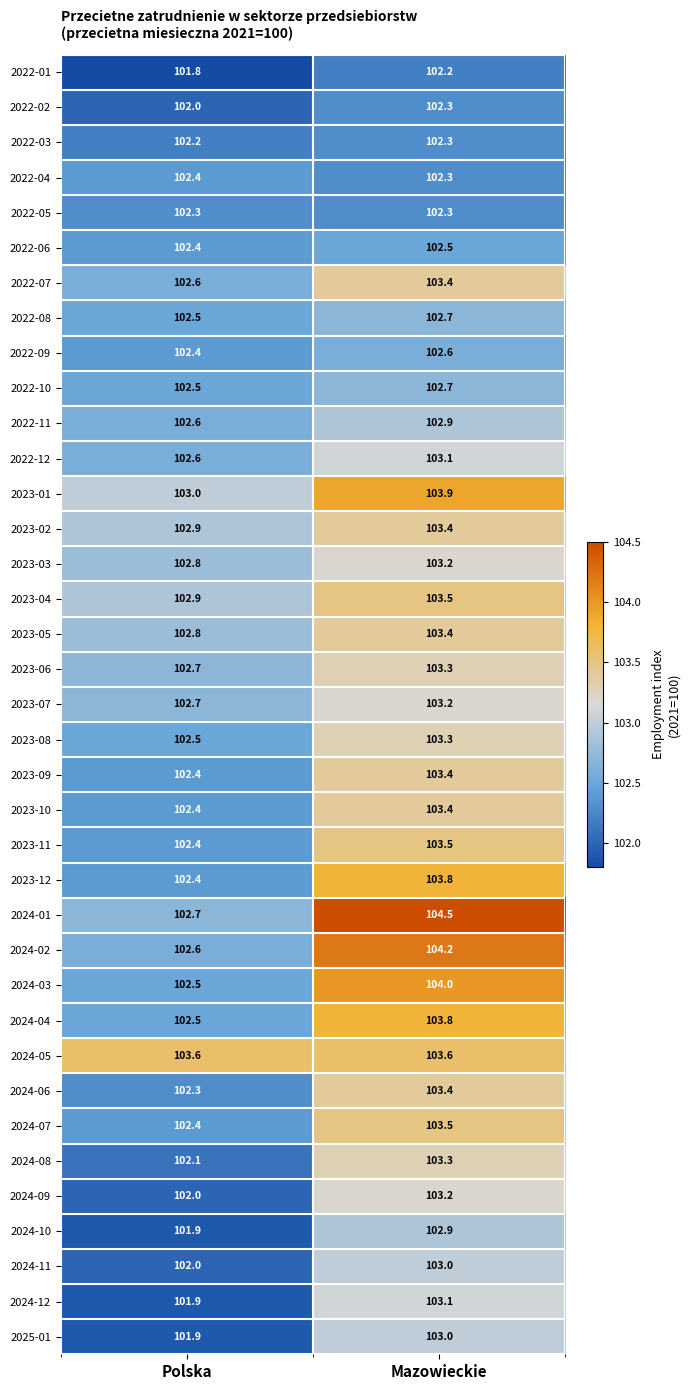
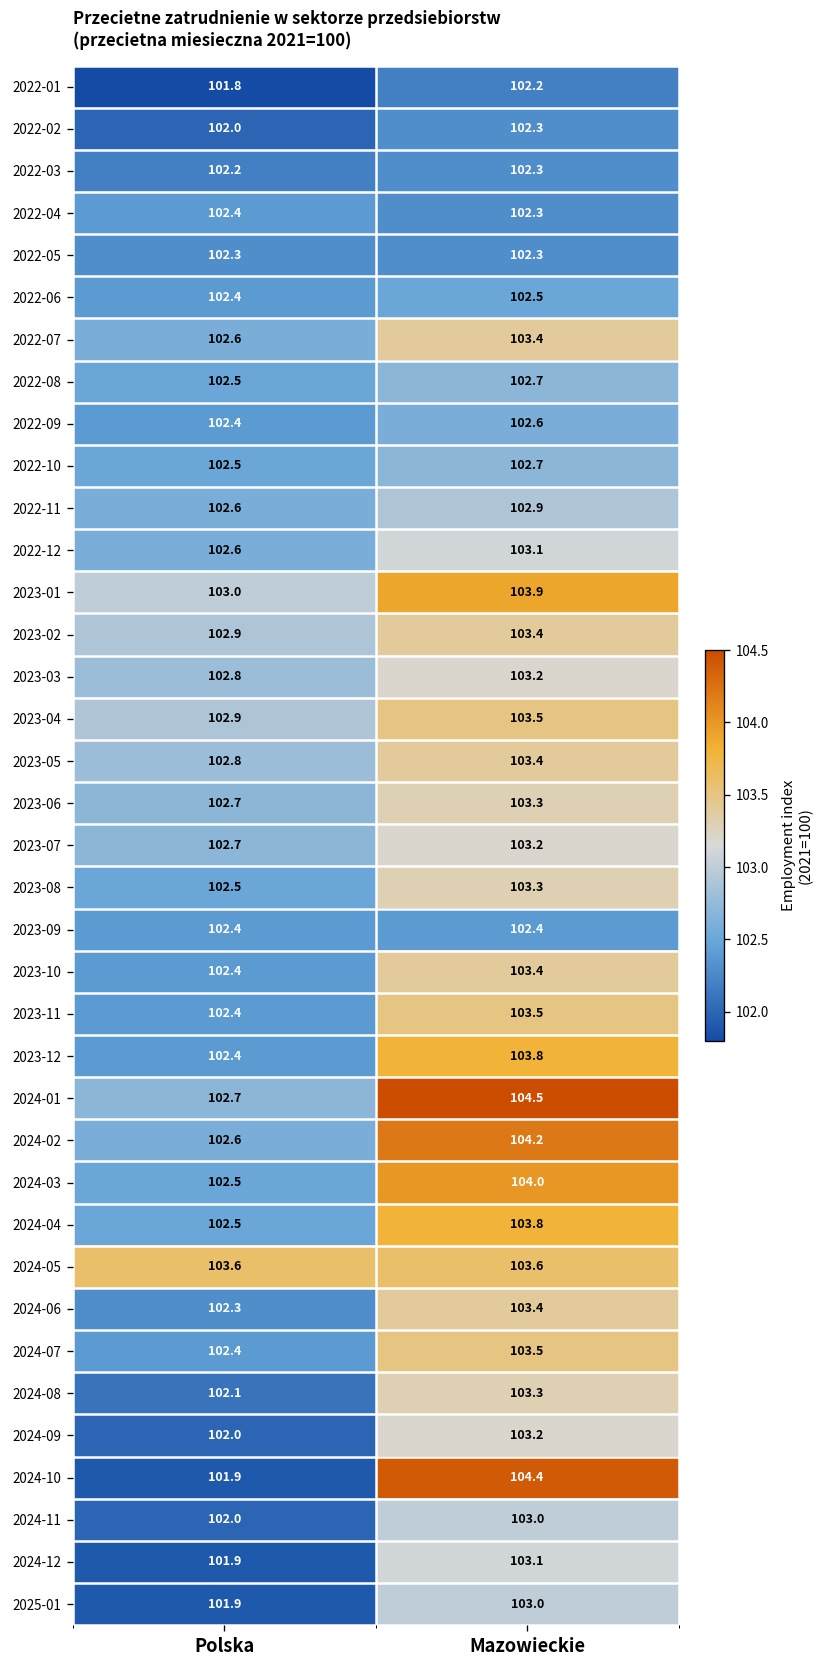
2023-09, Mazowieckie: 103.4 -> 102.4
2024-10, Mazowieckie: 102.9 -> 104.4
